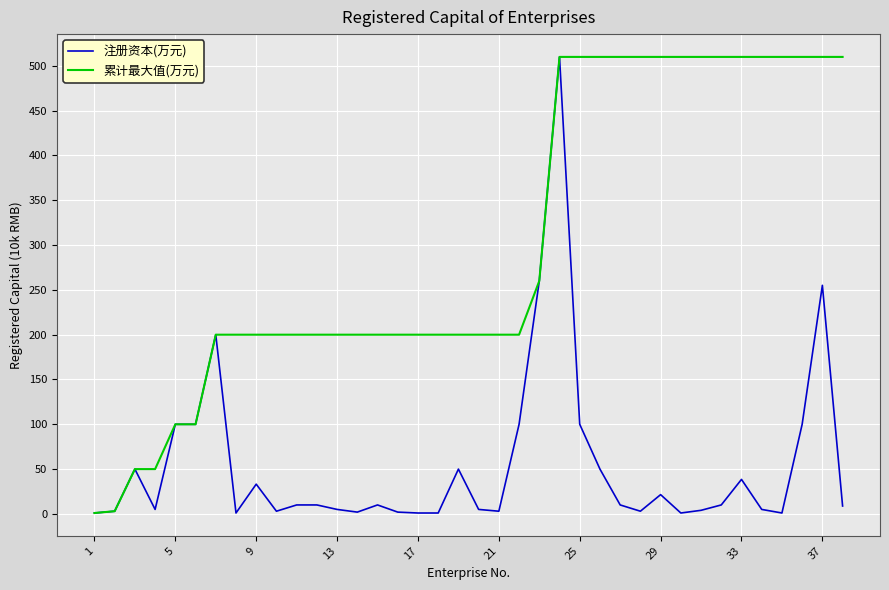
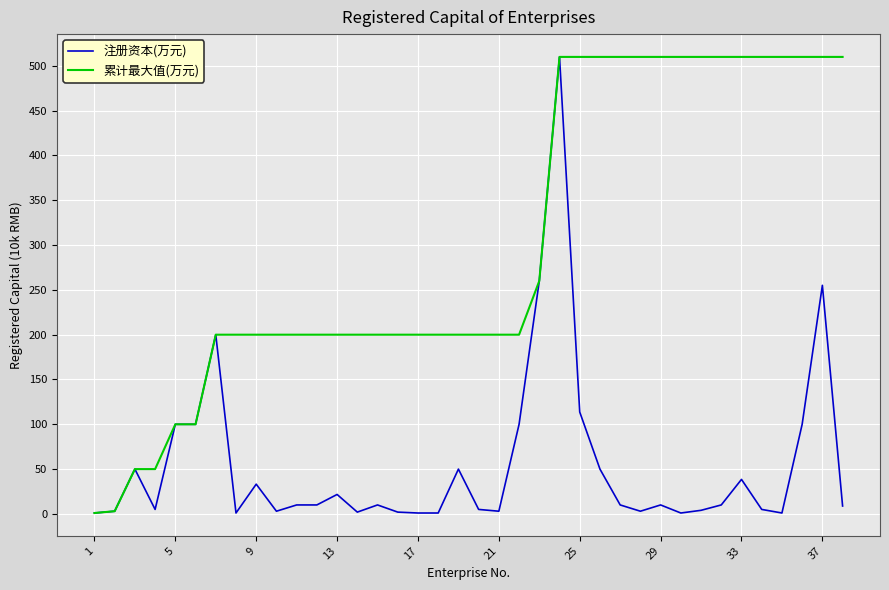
注册资本(万元), 13: 10 -> 20
注册资本(万元), 25: 100 -> 110
注册资本(万元), 29: 20 -> 10
